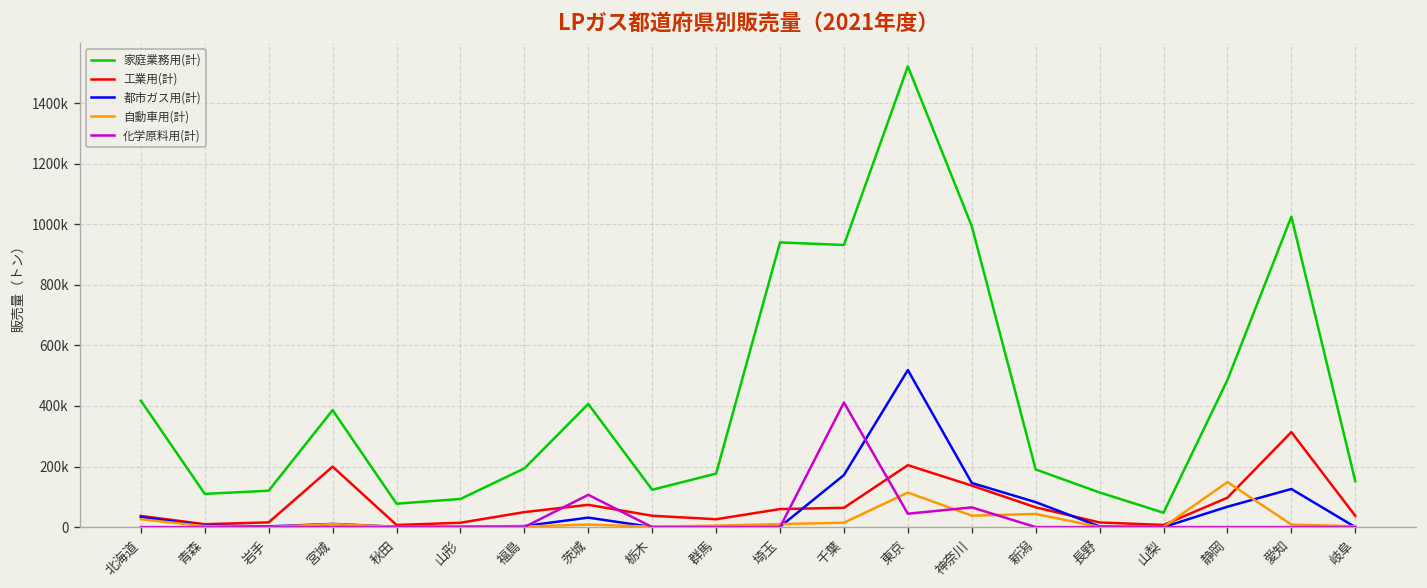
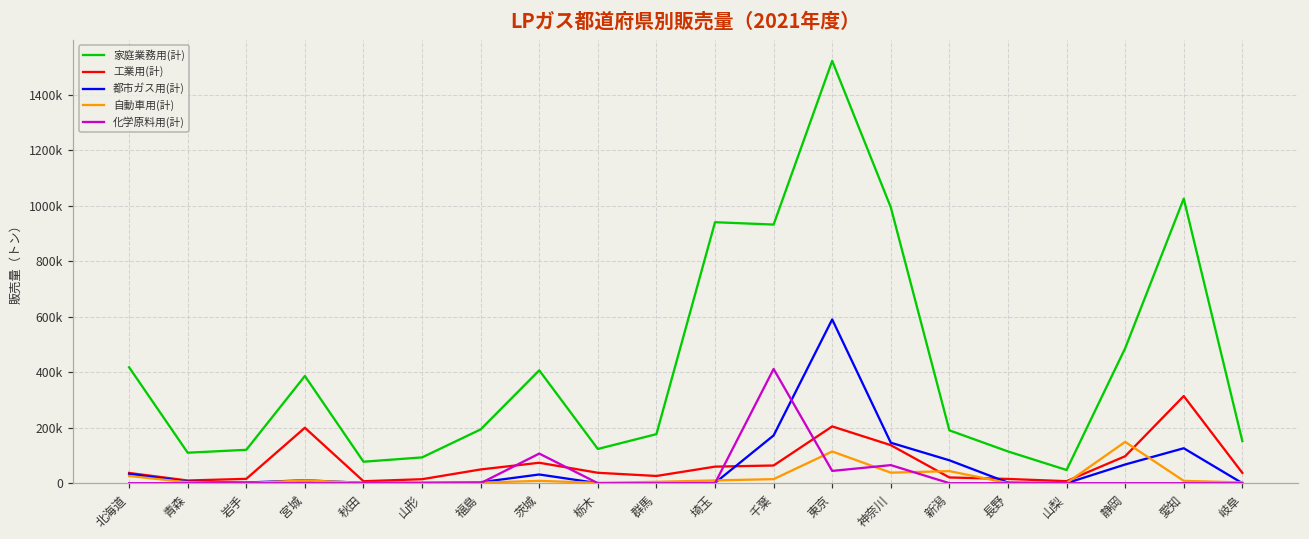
都市ガス用(計), 東京: 520000 -> 590000
工業用(計), 新潟: 70000 -> 20000
